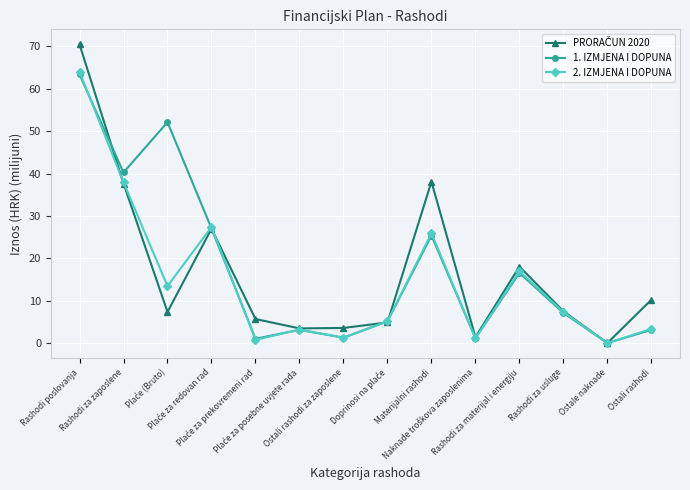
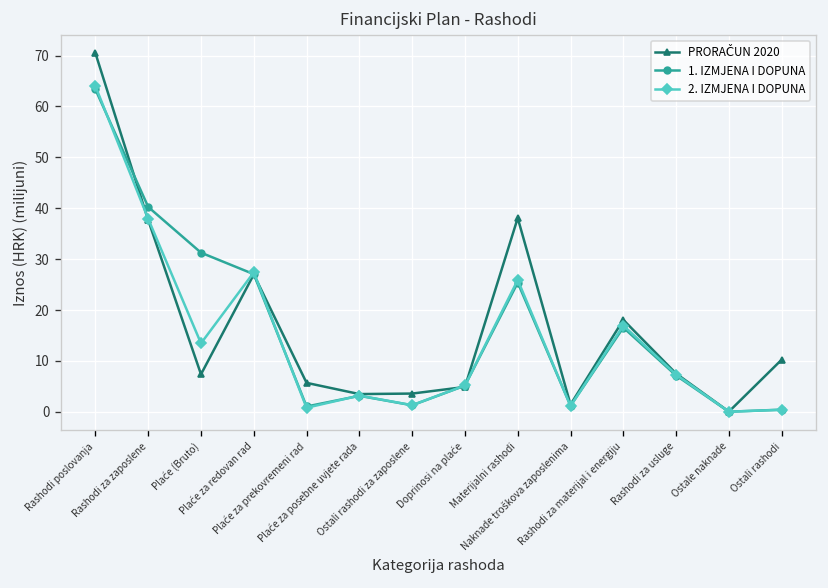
1. IZMJENA I DOPUNA, Plaće (Bruto): 52 -> 31
1. IZMJENA I DOPUNA, Ostali rashodi: 3 -> 0
2. IZMJENA I DOPUNA, Ostali rashodi: 3 -> 0
